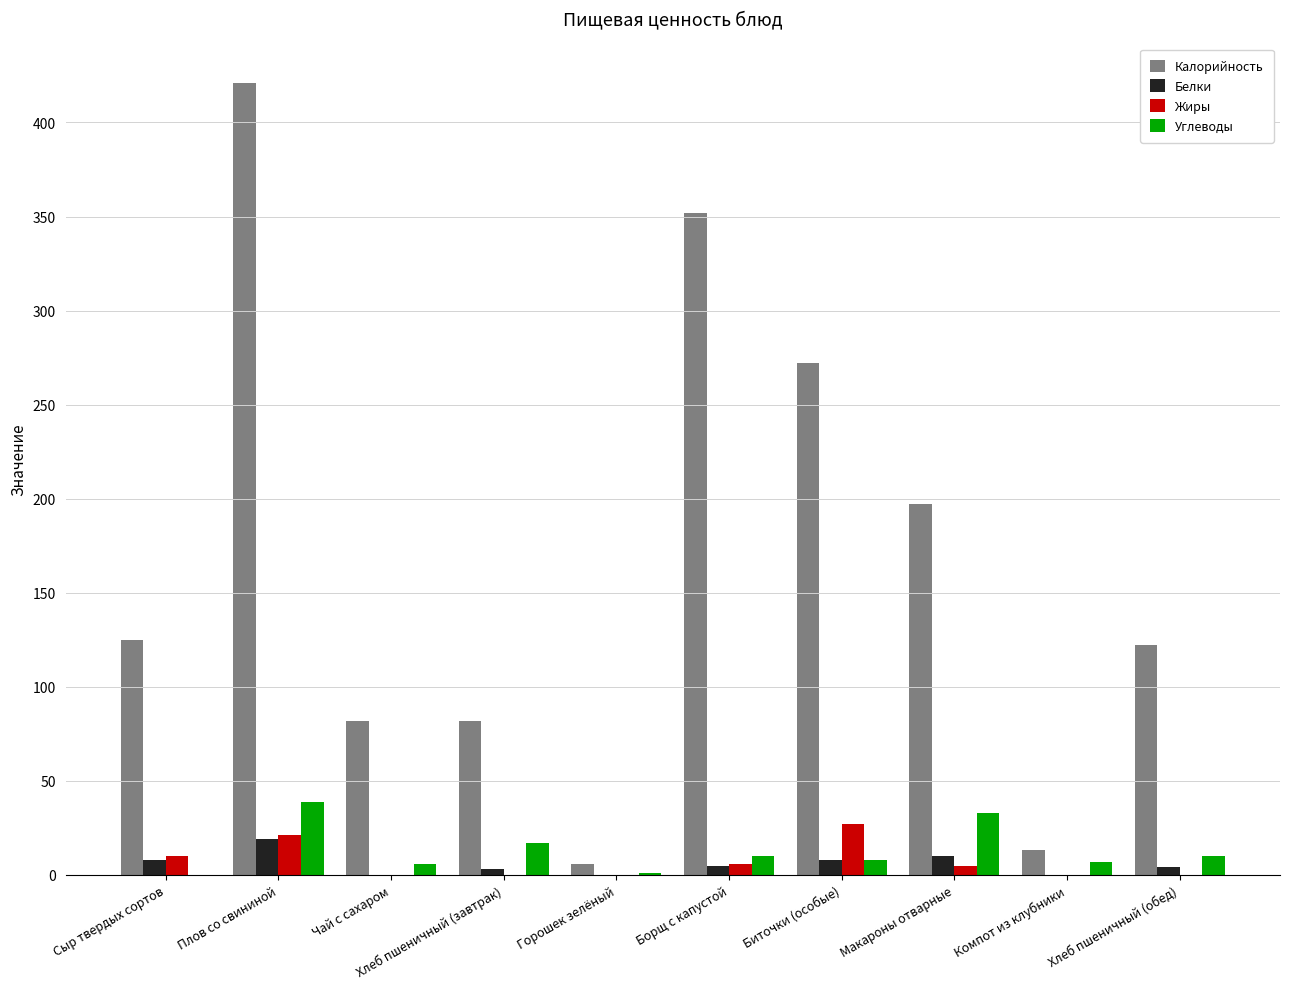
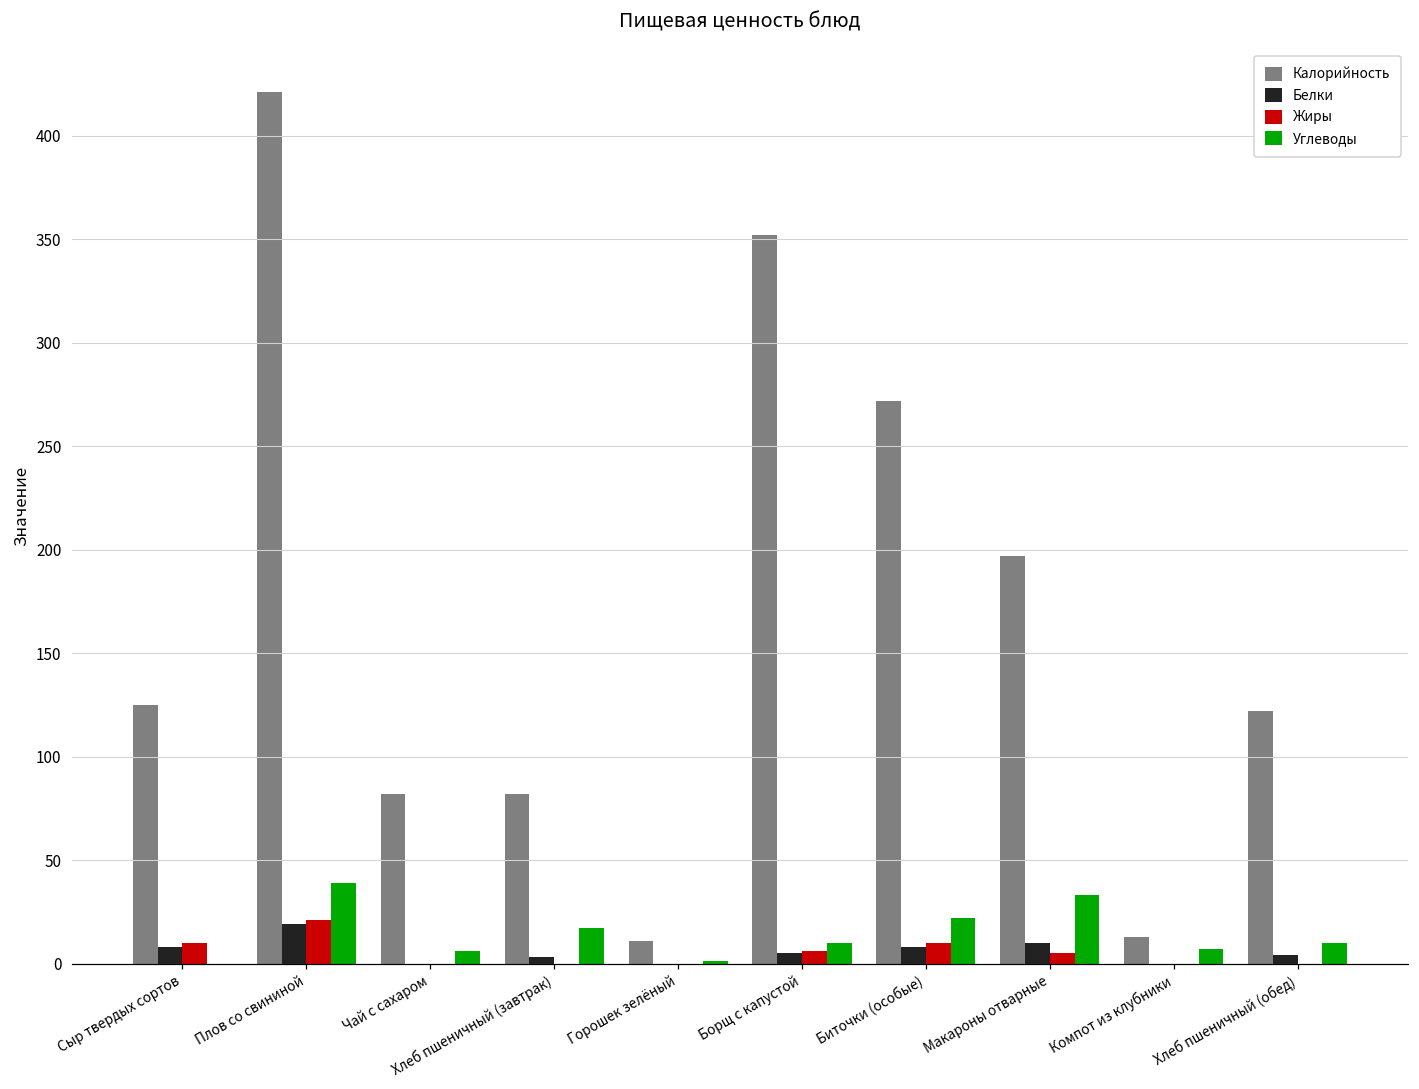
Калорийность, Горошек зелёный: 6 -> 11
Жиры, Биточки (особые): 27 -> 10
Углеводы, Биточки (особые): 8 -> 22
